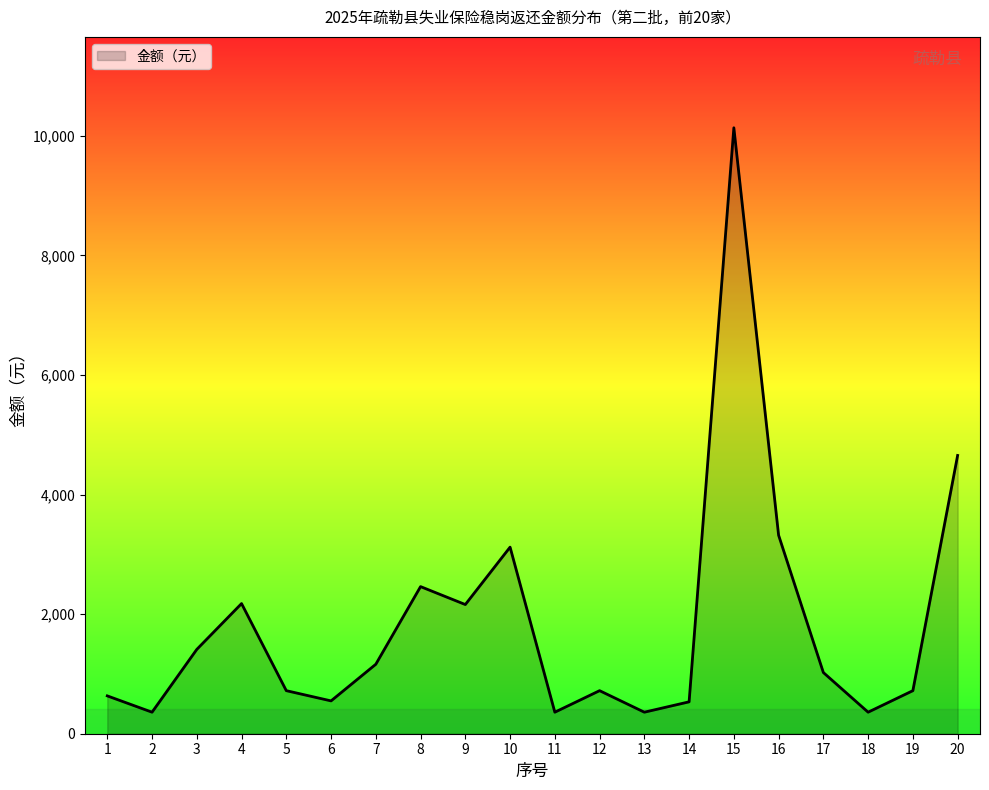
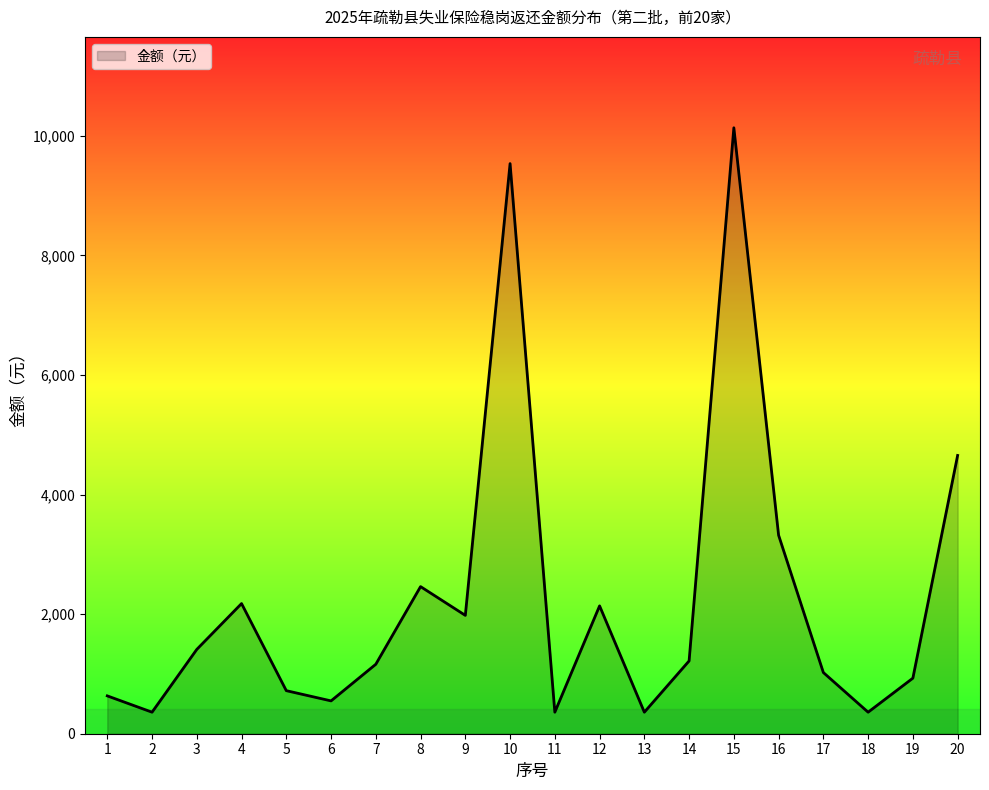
9: 2,200 -> 2,000
10: 3,100 -> 9,500
12: 700 -> 2,100
14: 500 -> 1,200
19: 700 -> 900
